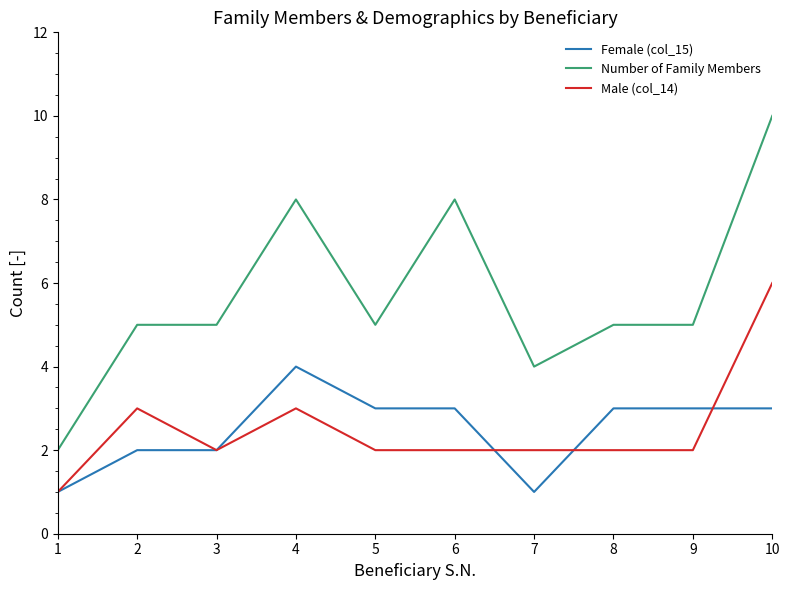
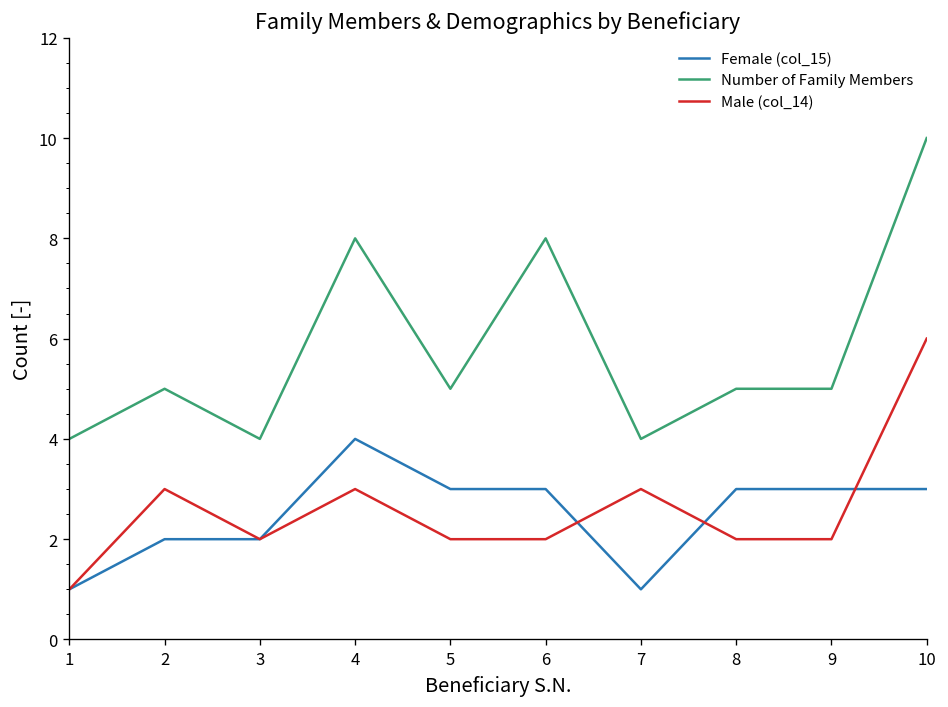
Number of Family Members, 1: 2 -> 4
Number of Family Members, 3: 5 -> 4
Male (col_14), 7: 2 -> 3
